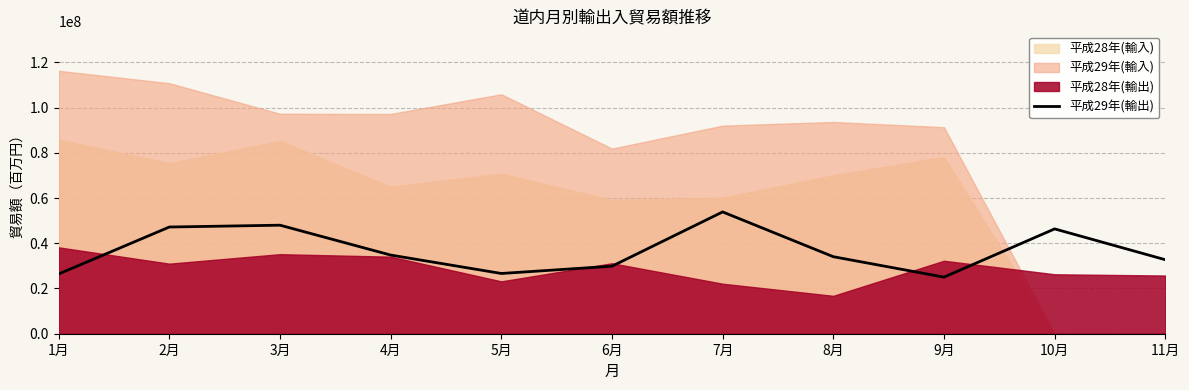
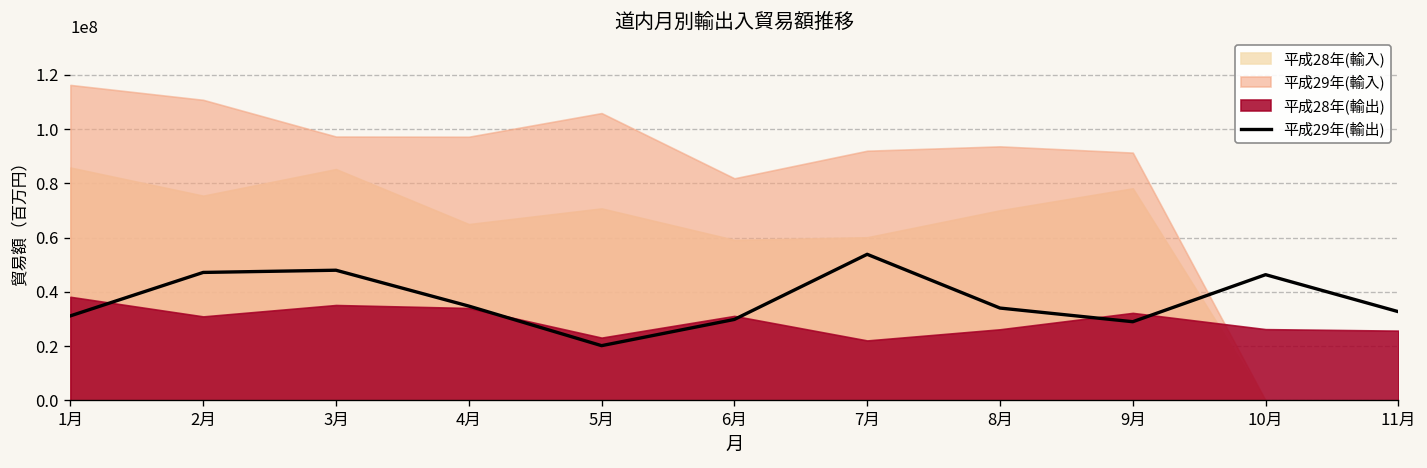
平成29年(輸出), 1月: 26000000 -> 31000000
平成29年(輸出), 5月: 27000000 -> 20000000
平成28年(輸出), 8月: 17000000 -> 26000000
平成29年(輸出), 9月: 25000000 -> 29000000
